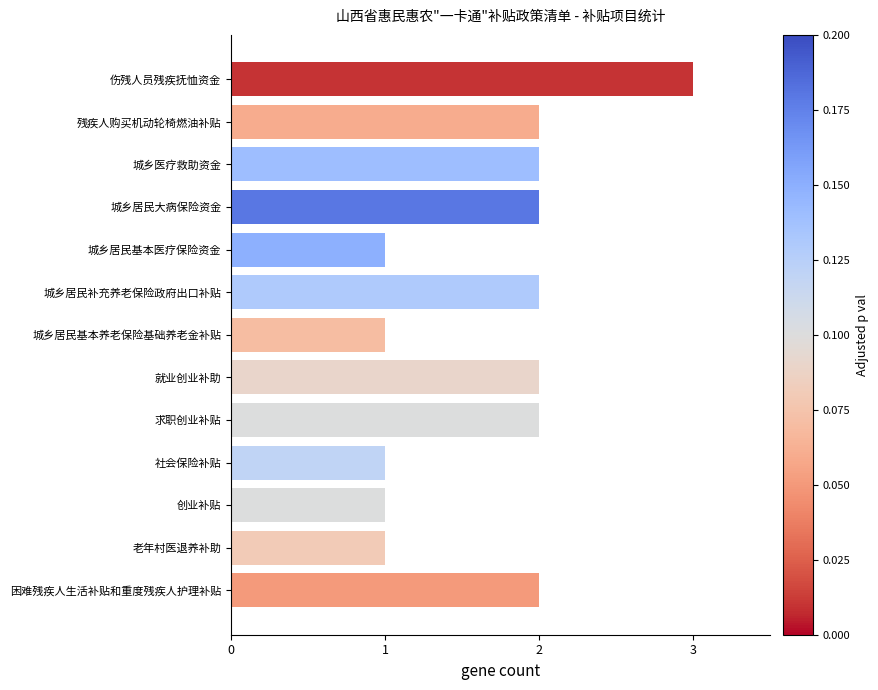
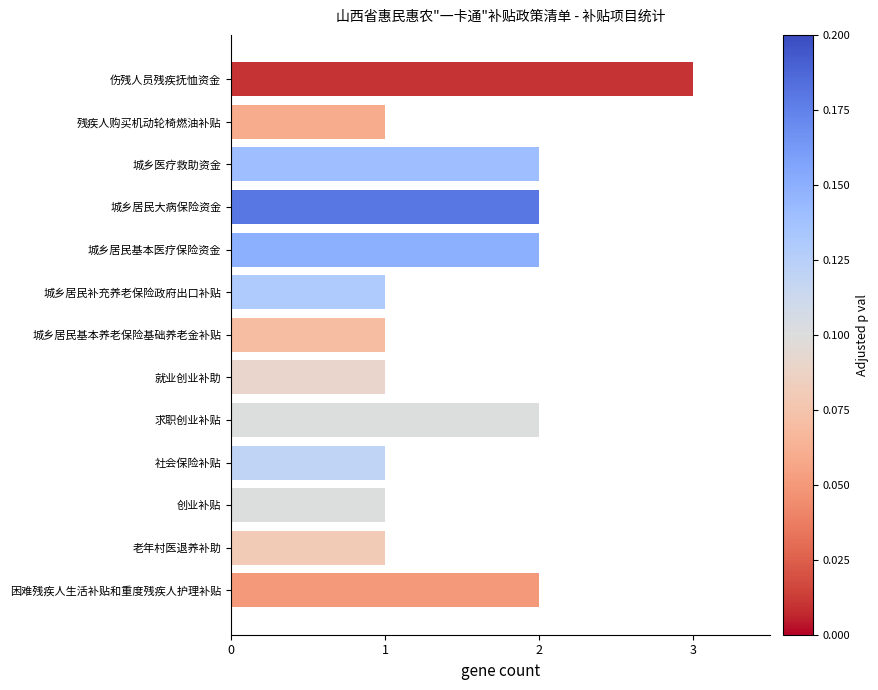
残疾人购买机动轮椅燃油补贴: 2 -> 1
城乡居民基本医疗保险资金: 1 -> 2
城乡居民补充养老保险政府出口补贴: 2 -> 1
就业创业补助: 2 -> 1
